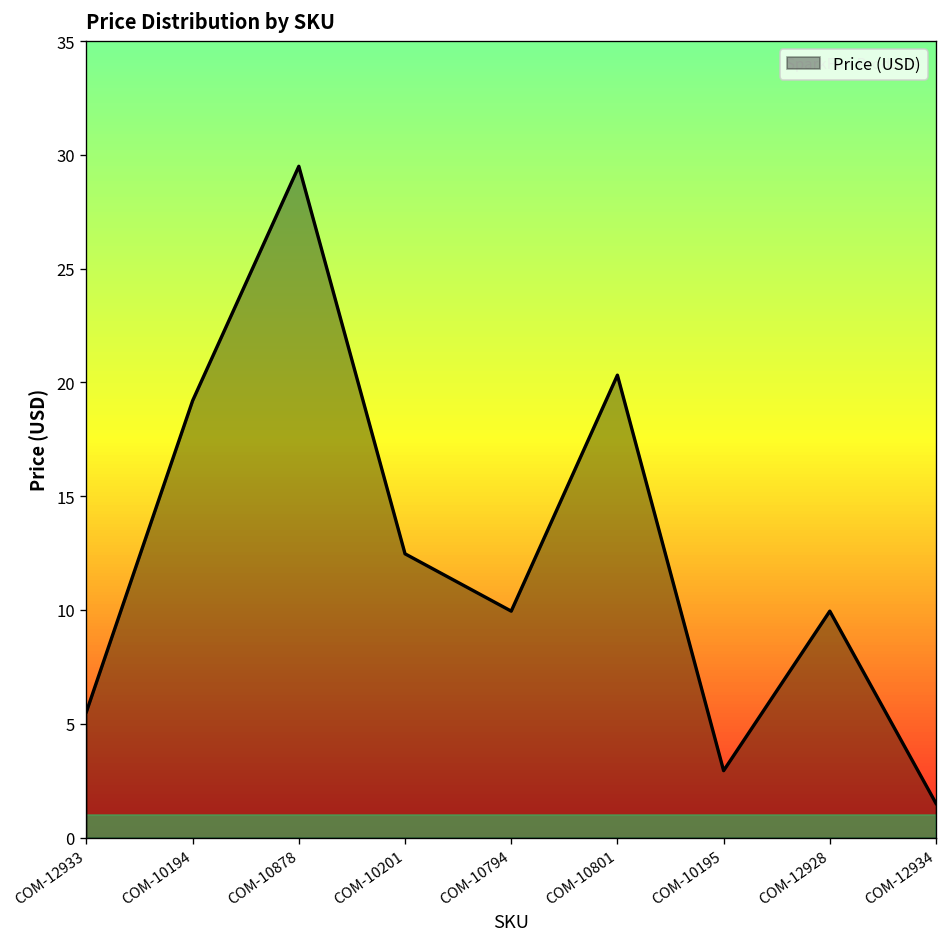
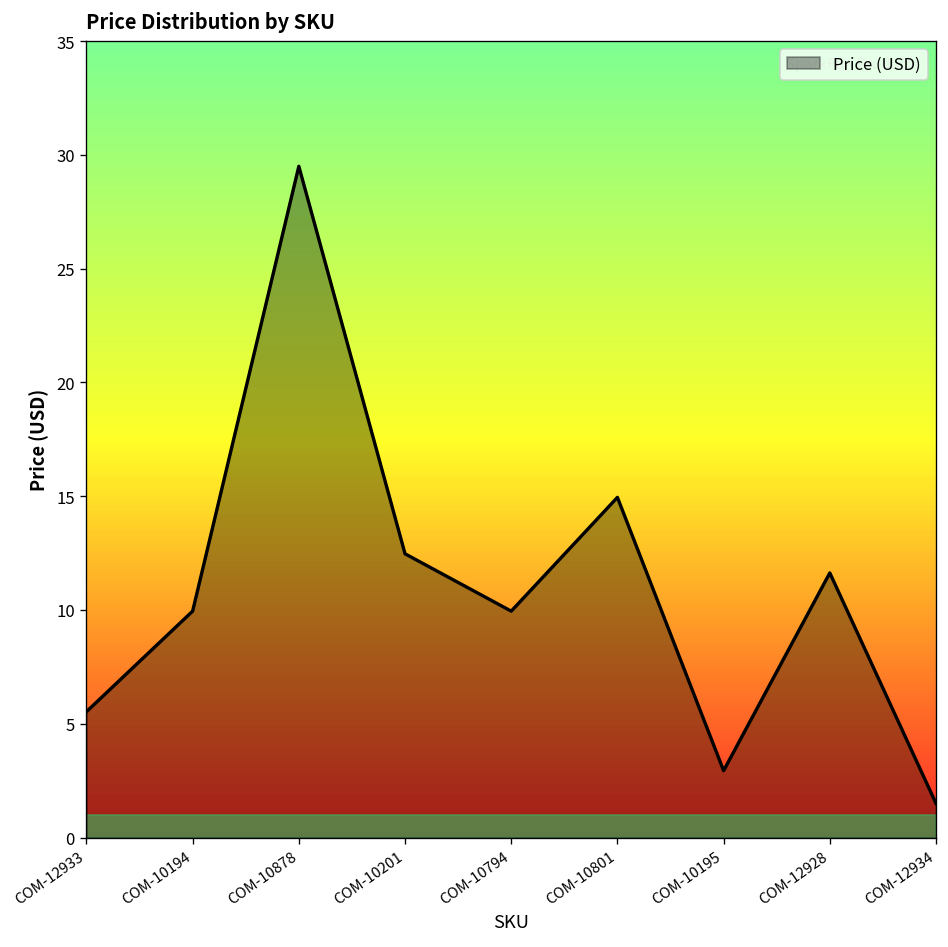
COM-10194: 19.2 -> 10.0
COM-10801: 20.3 -> 15.0
COM-12928: 10.0 -> 11.6
